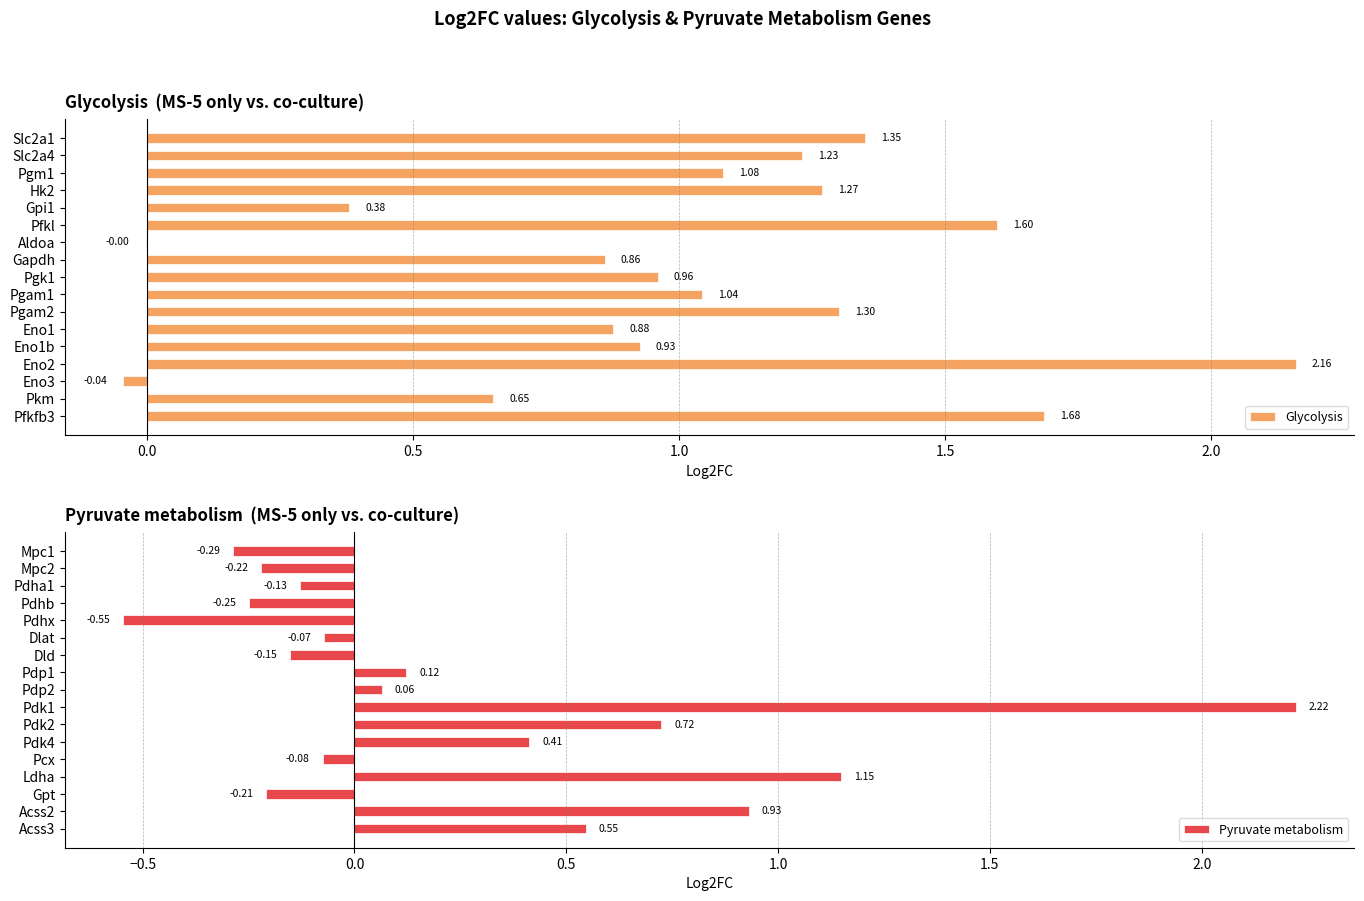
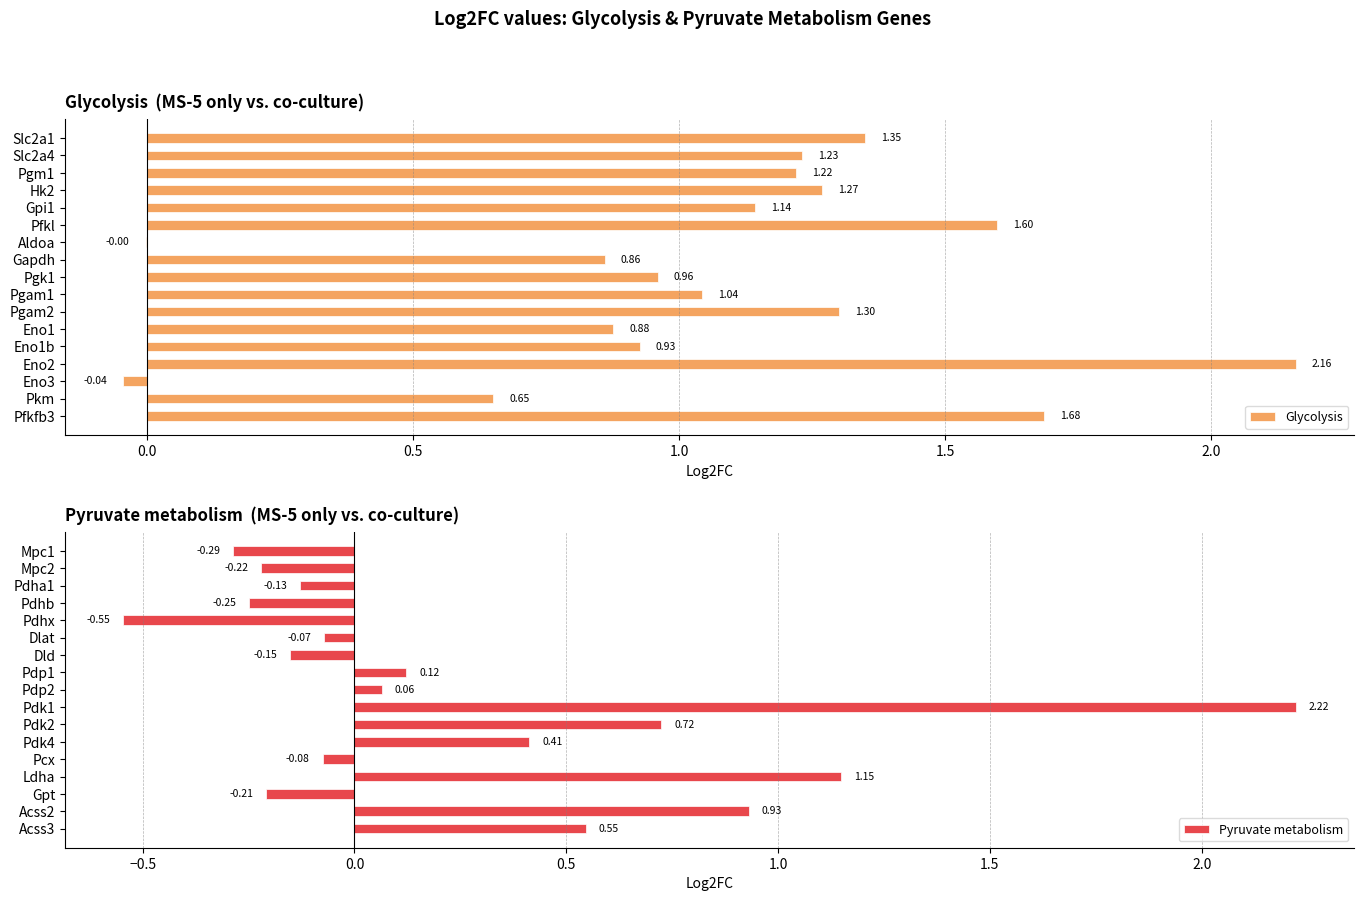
Glycolysis (MS-5 only vs. co-culture), Pgm1: 1.08 -> 1.22
Glycolysis (MS-5 only vs. co-culture), Gpi1: 0.38 -> 1.14
